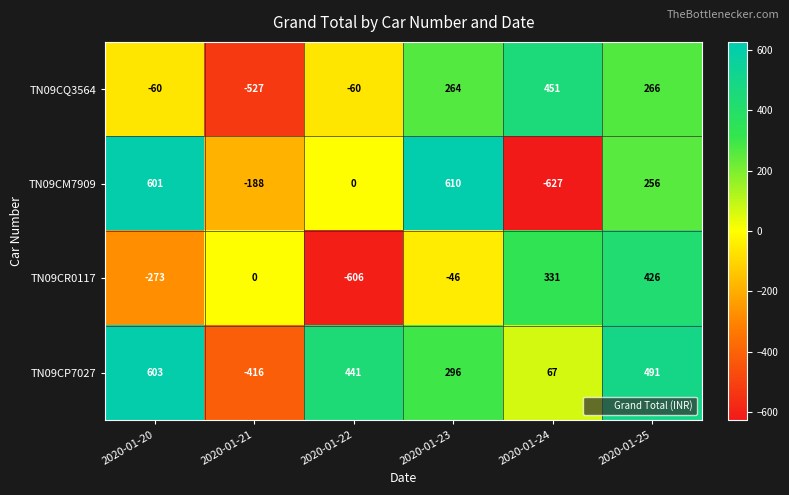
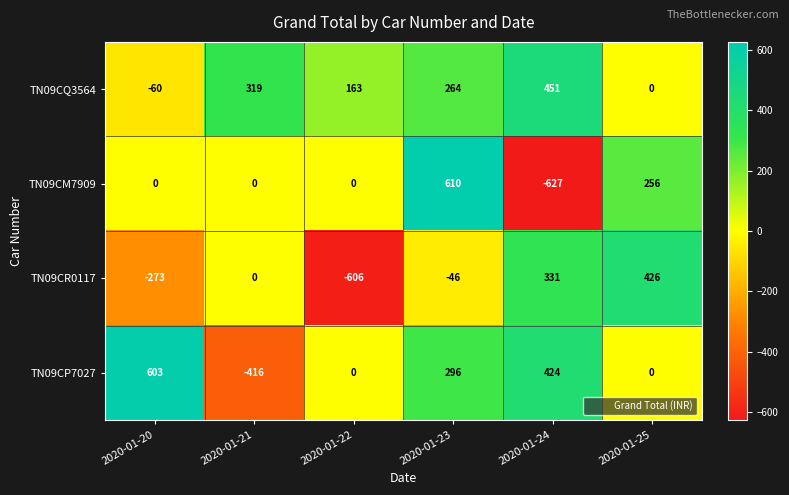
TN09CQ3564, 2020-01-21: -527 -> 319
TN09CQ3564, 2020-01-22: -60 -> 163
TN09CQ3564, 2020-01-25: 266 -> 0
TN09CM7909, 2020-01-20: 601 -> 0
TN09CM7909, 2020-01-21: -188 -> 0
TN09CP7027, 2020-01-22: 441 -> 0
TN09CP7027, 2020-01-24: 67 -> 424
TN09CP7027, 2020-01-25: 491 -> 0
